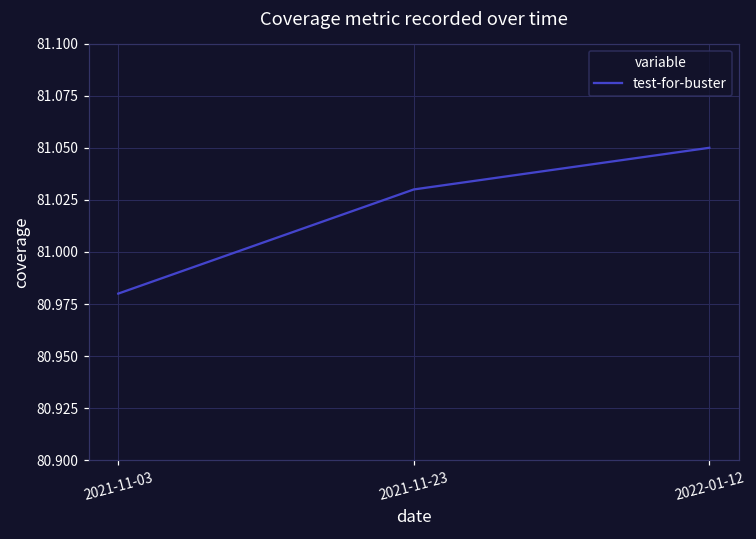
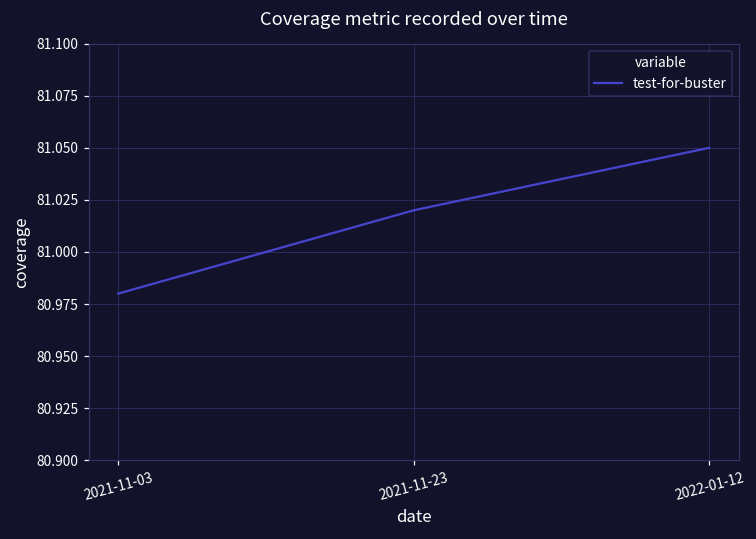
2021-11-23: 81.03 -> 81.02
